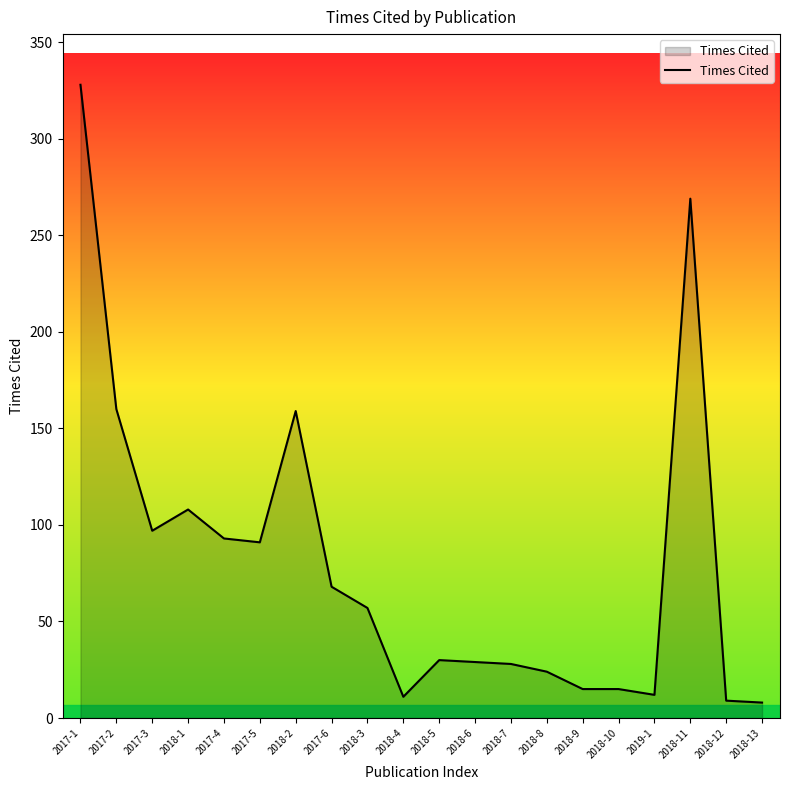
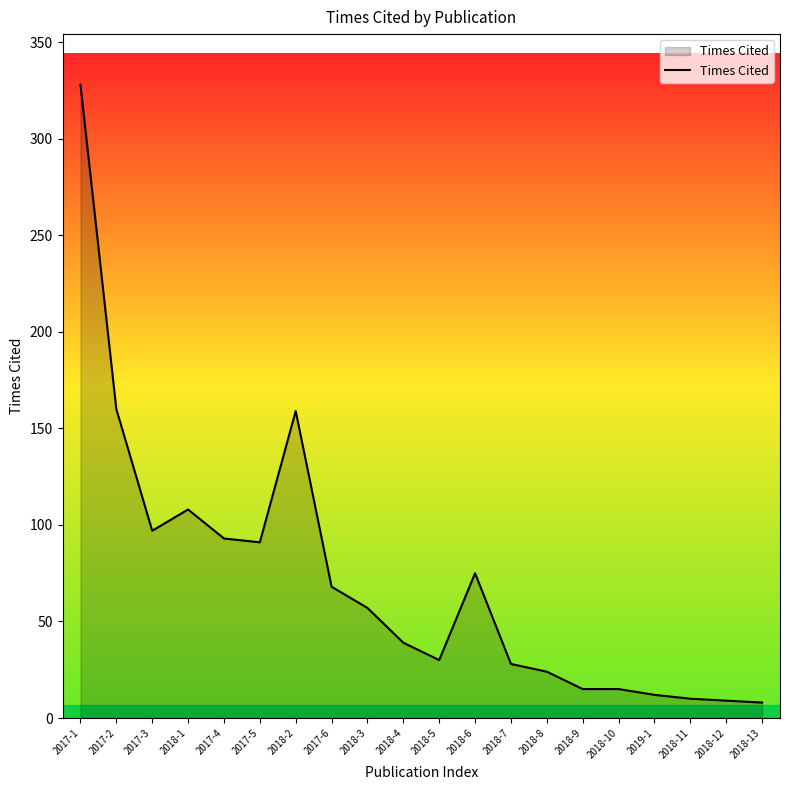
2018-4: 11 -> 39
2018-6: 29 -> 75
2018-11: 269 -> 10
